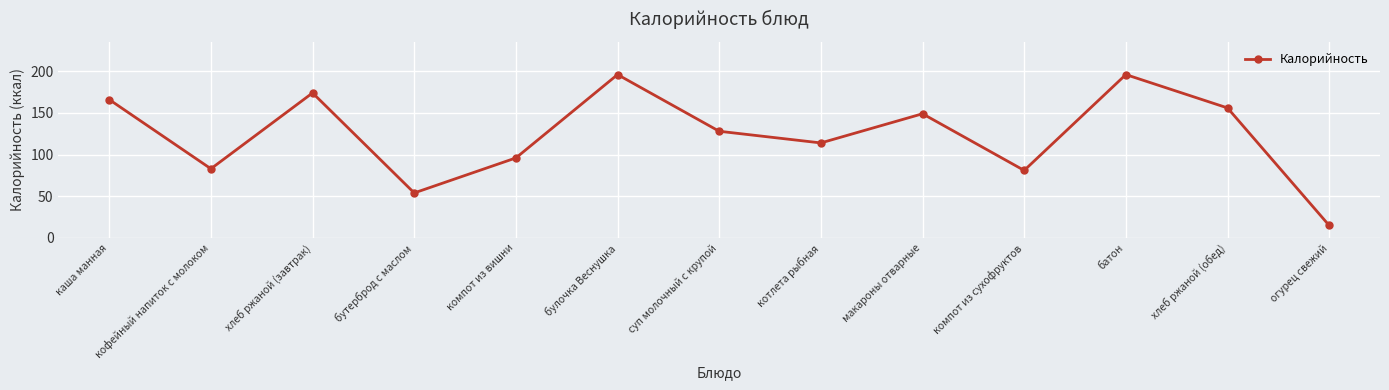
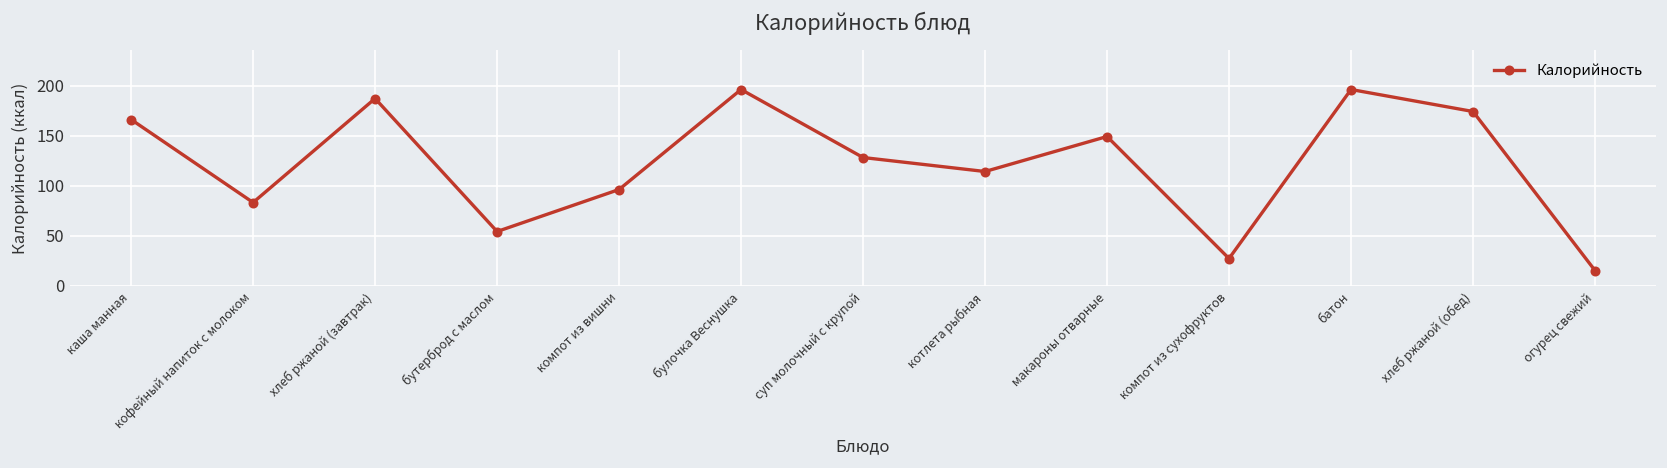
хлеб ржаной (завтрак): 170 -> 190
компот из сухофруктов: 80 -> 30
хлеб ржаной (обед): 160 -> 170
